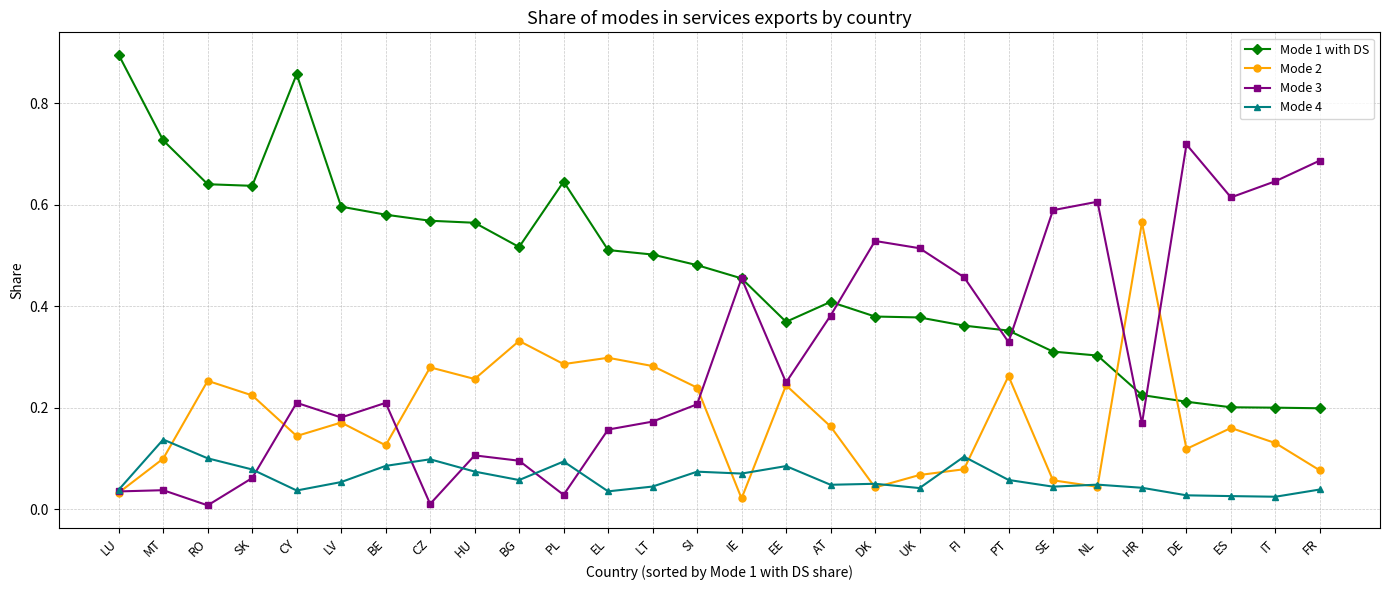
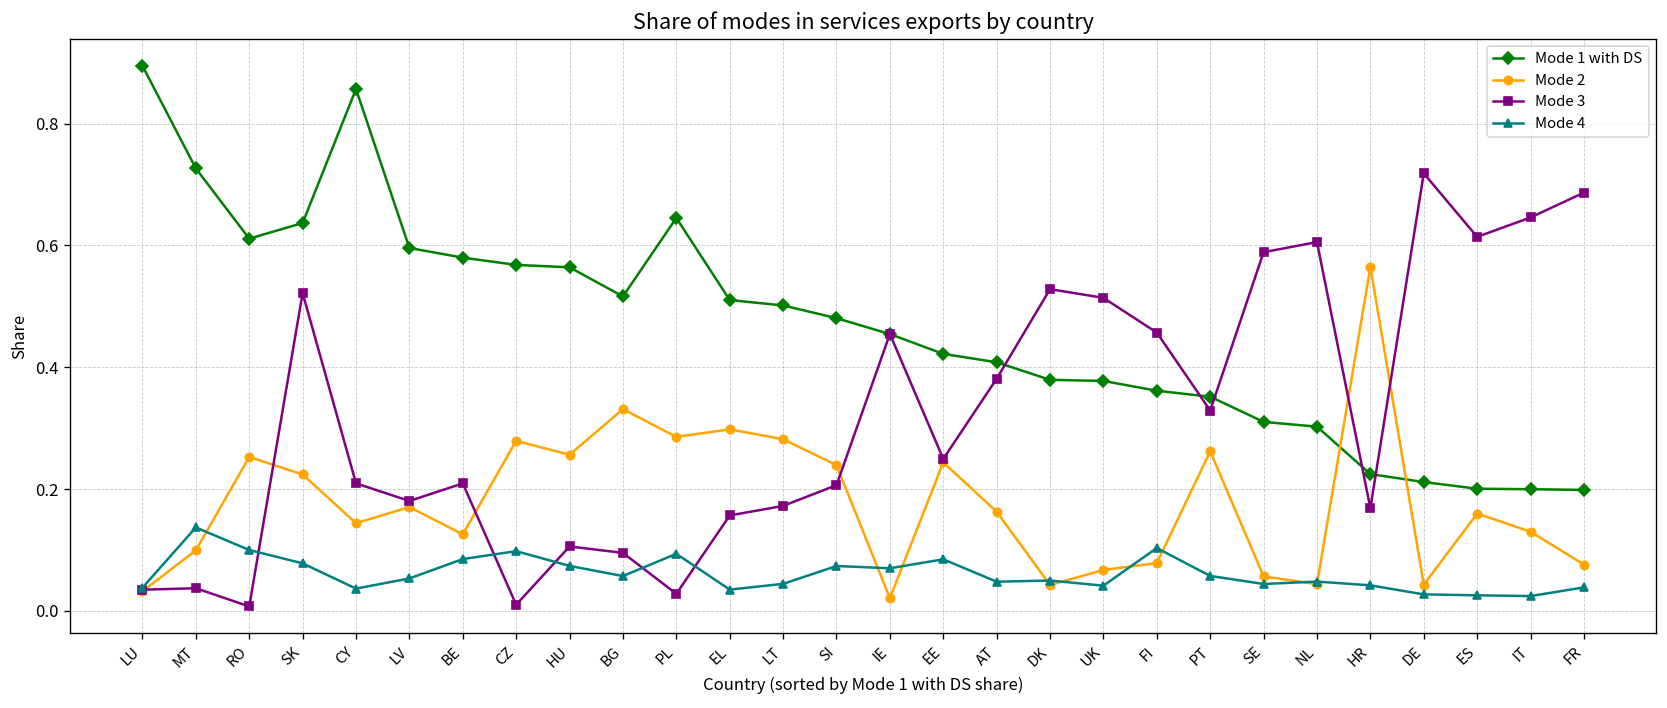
Mode 1 with DS, RO: 0.64 -> 0.61
Mode 3, SK: 0.06 -> 0.52
Mode 1 with DS, EE: 0.37 -> 0.42
Mode 2, DE: 0.12 -> 0.04
